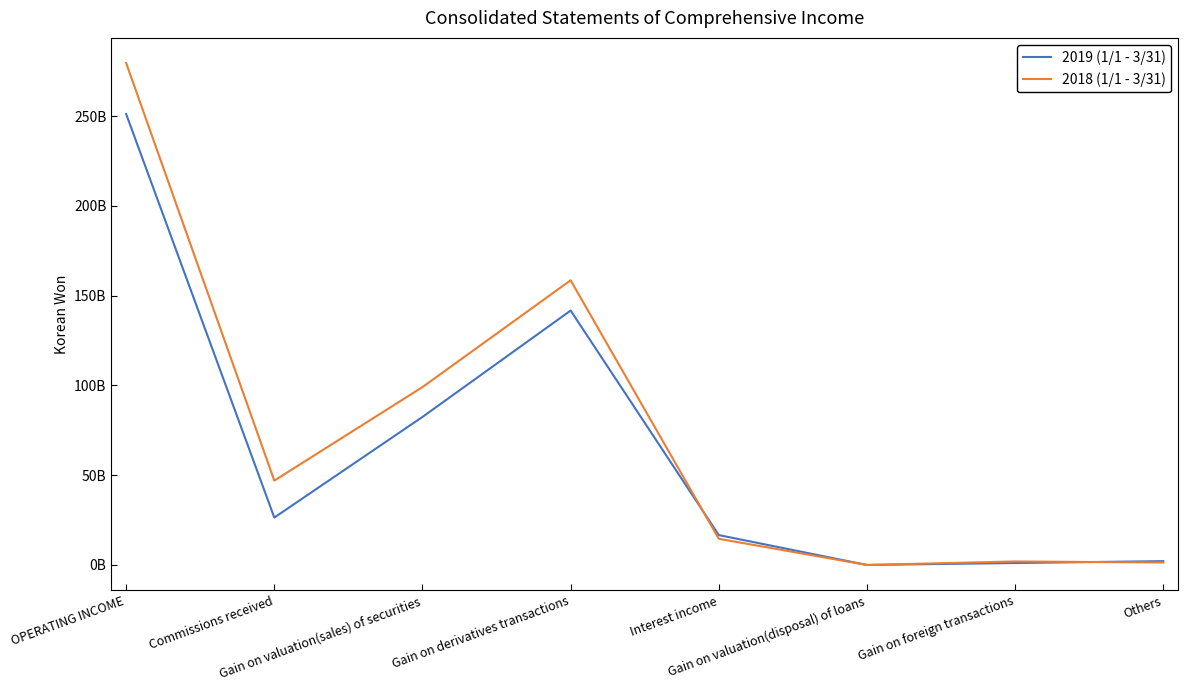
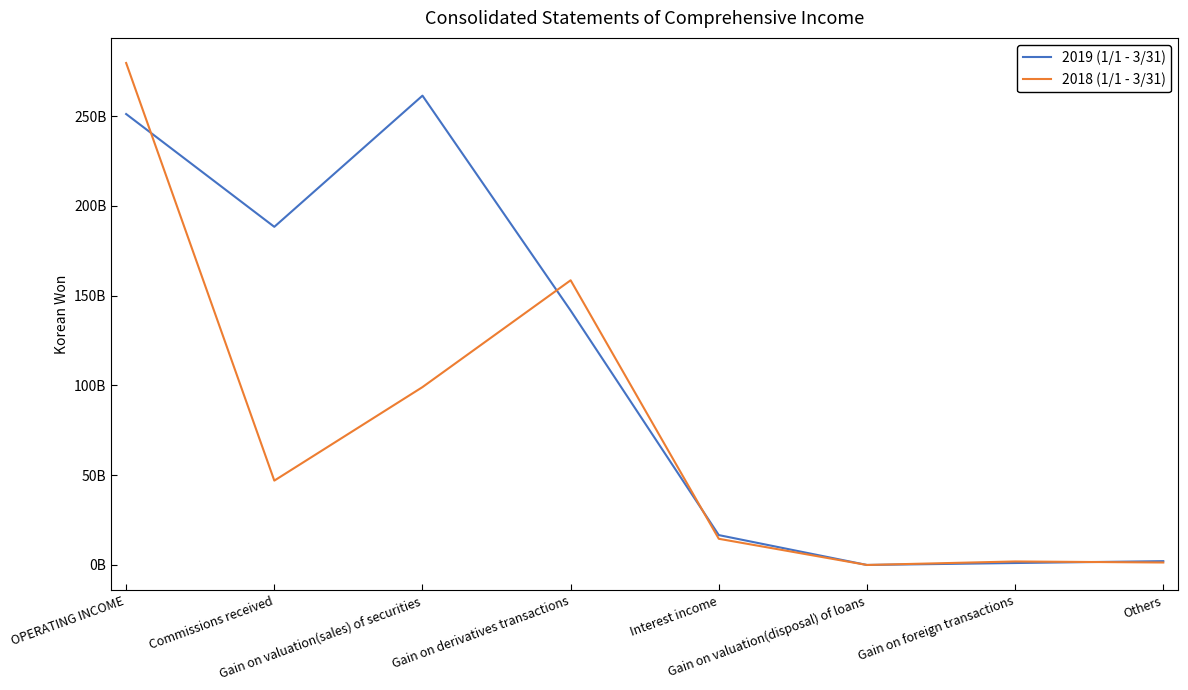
2019 (1/1 - 3/31), Commissions received: 26000000000 -> 188000000000
2019 (1/1 - 3/31), Gain on valuation(sales) of securities: 82000000000 -> 261000000000
